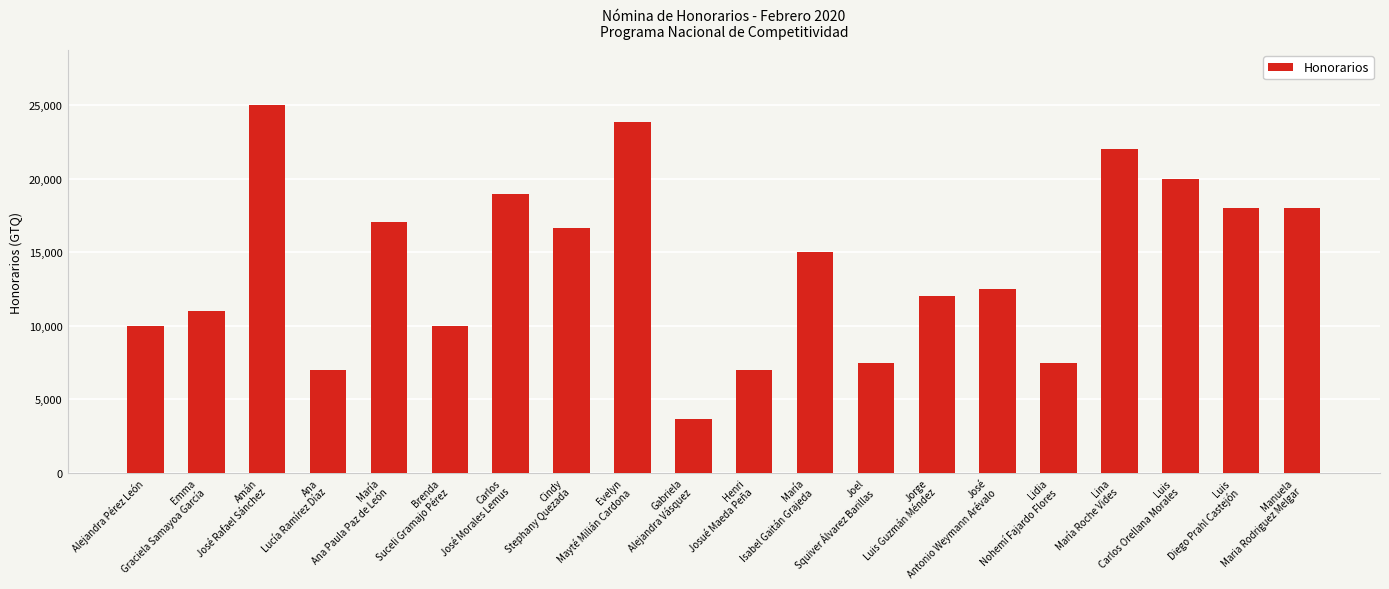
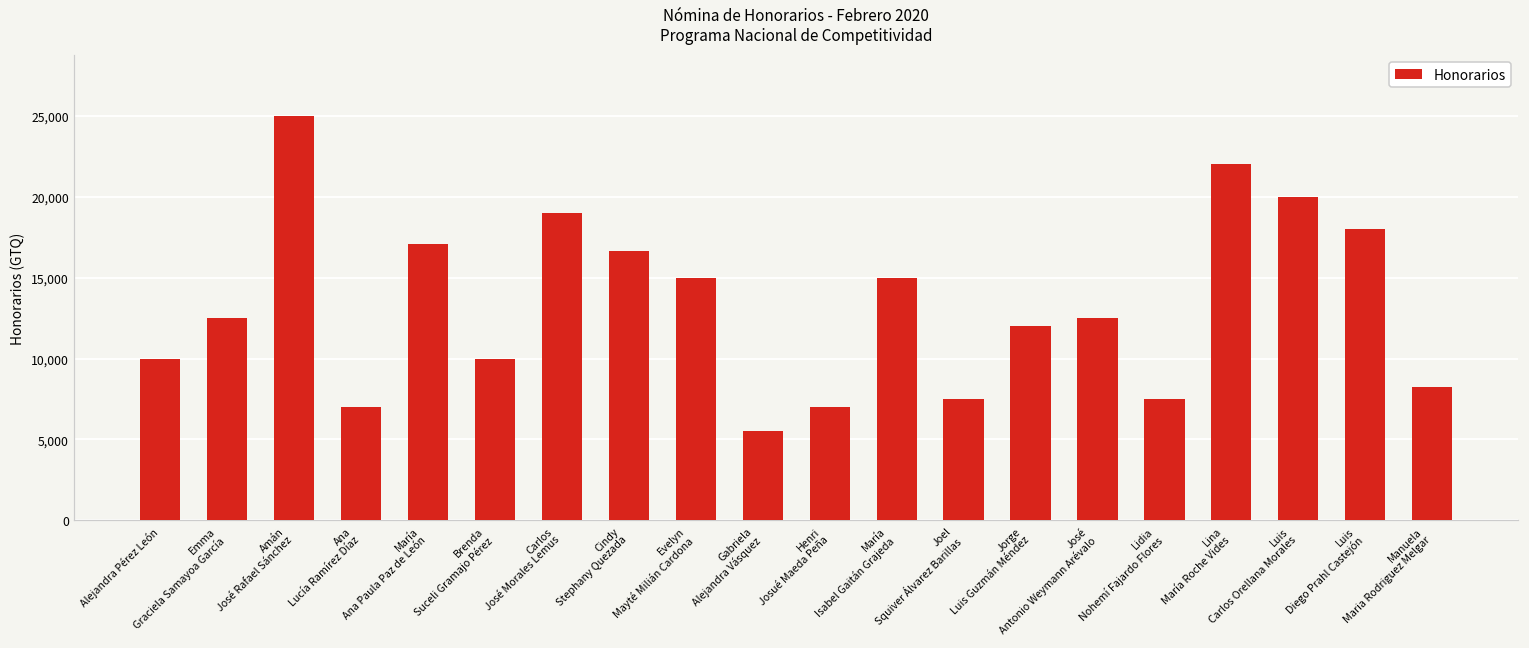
Emma Graciela Samayoa García: 11,000 -> 12,500
Evelyn Mayté Milián Cardona: 23,900 -> 15,000
Gabriela Alejandra Vásquez: 3,700 -> 5,500
Manuela Maria Rodriguez Melgar: 18,000 -> 8,200
